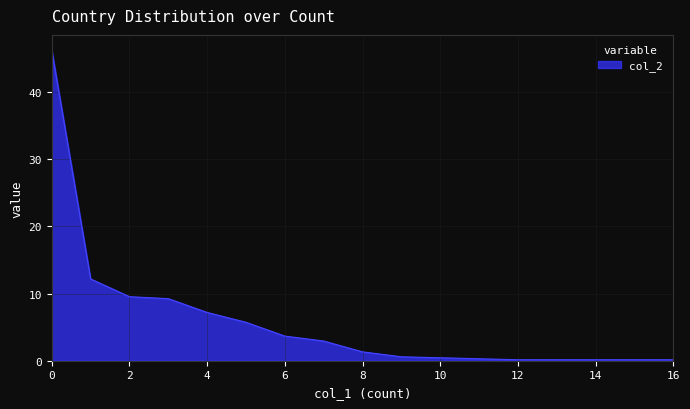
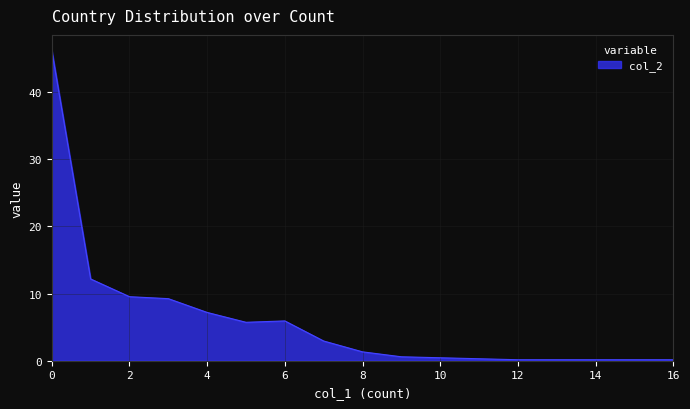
6: 4 -> 6
